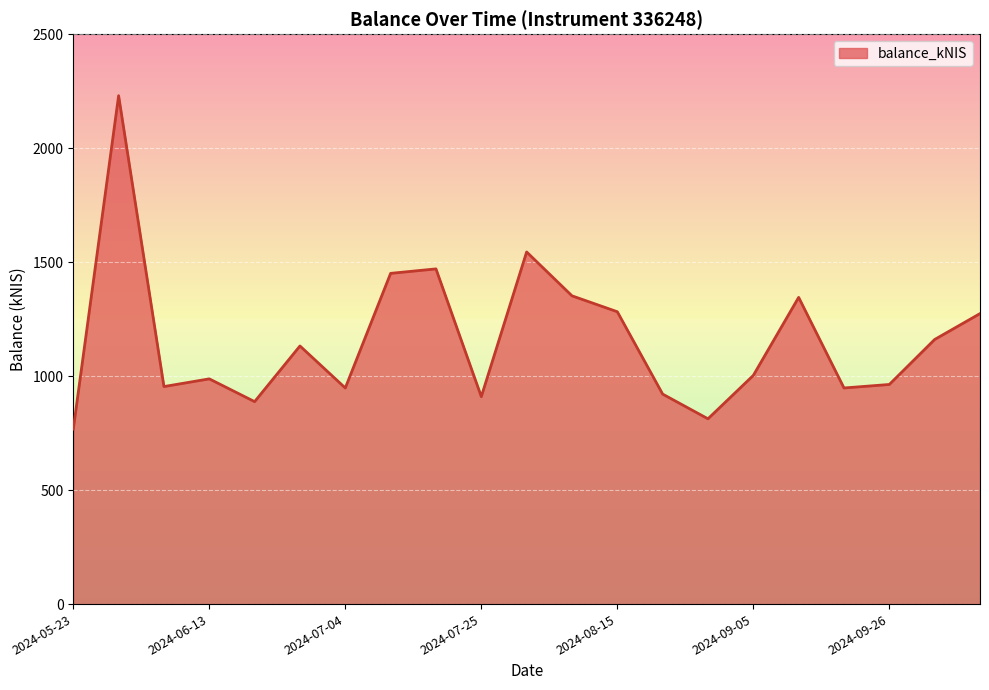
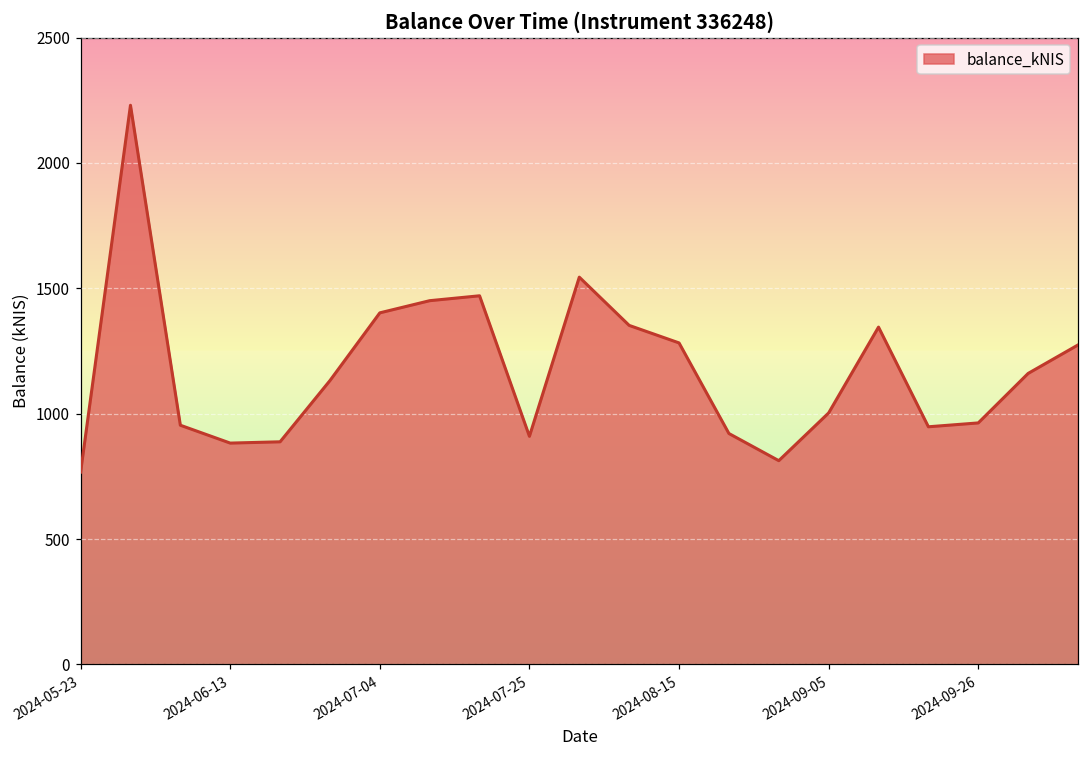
2024-06-13: 990 -> 880
2024-07-04: 950 -> 1400
